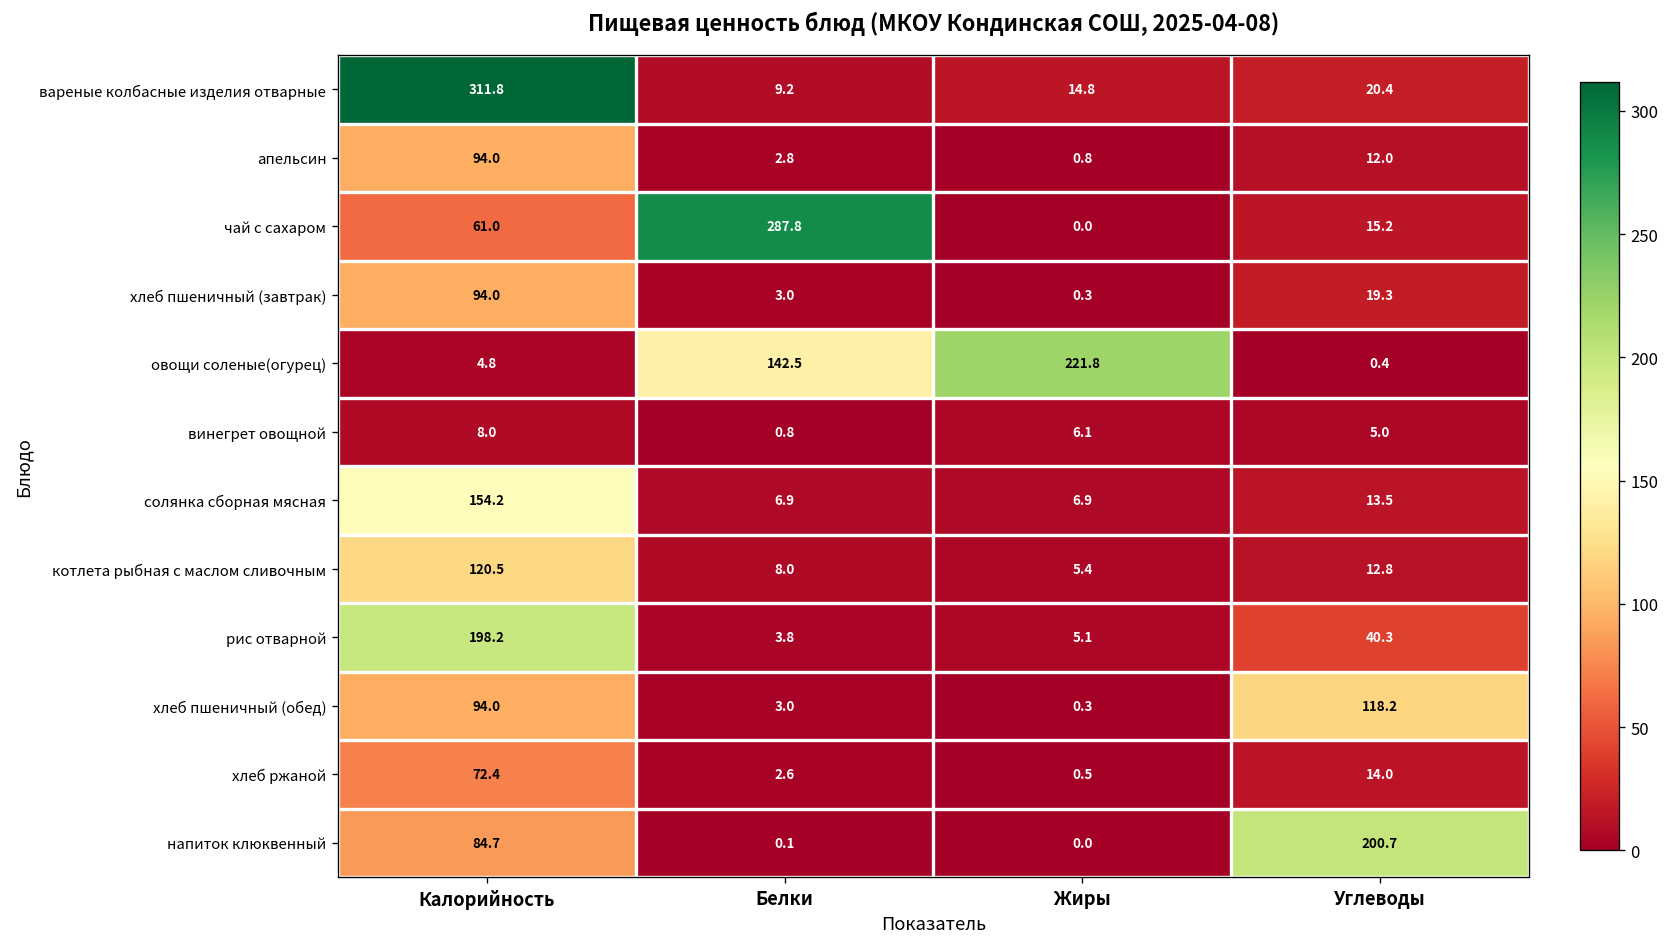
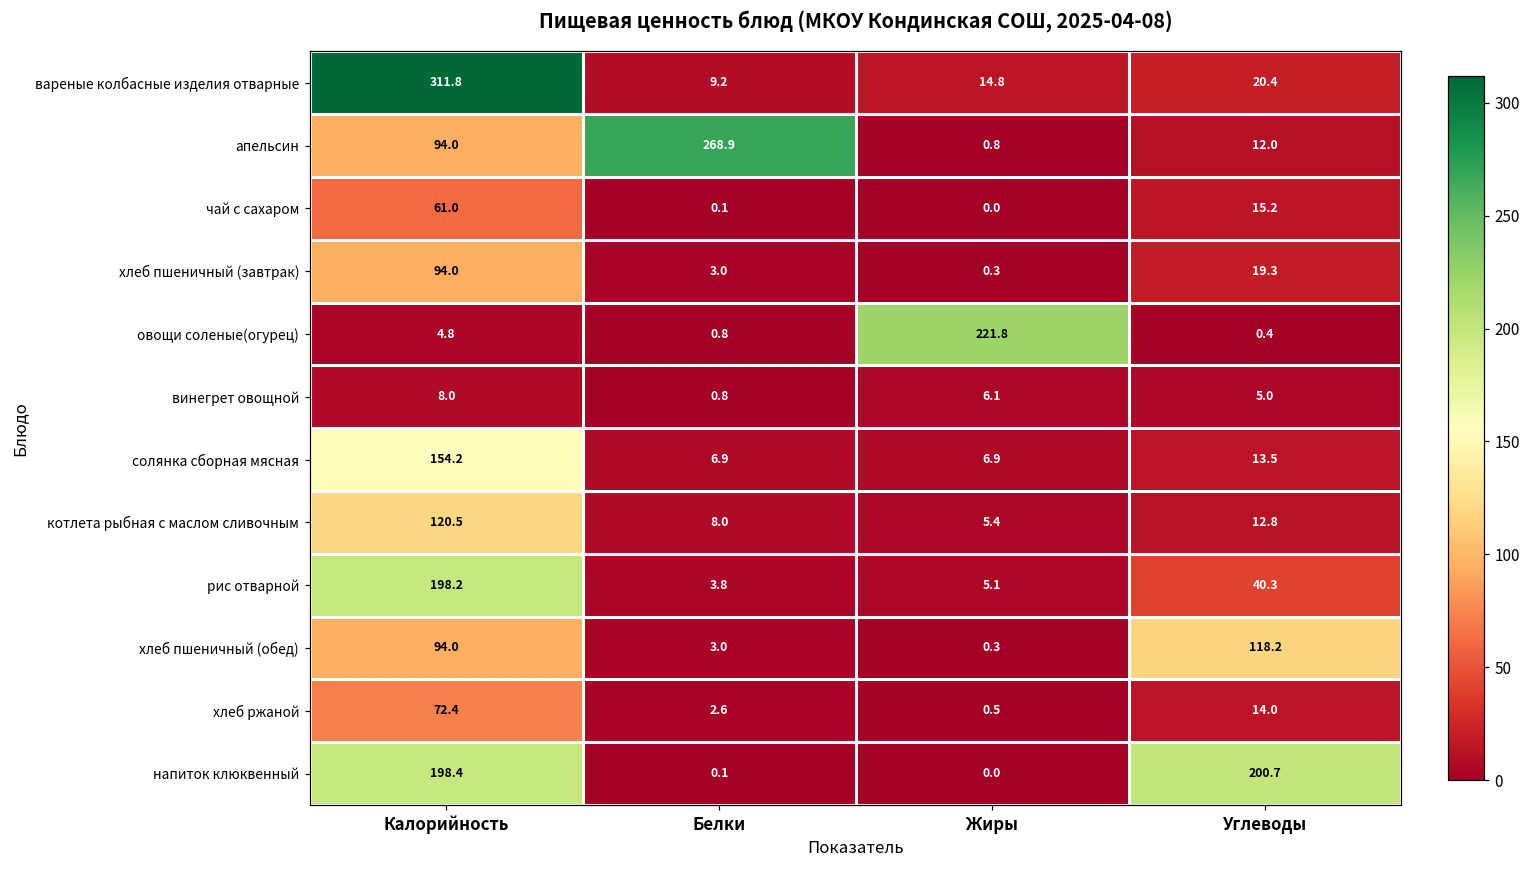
апельсин, Белки: 2.8 -> 268.9
чай с сахаром, Белки: 287.8 -> 0.1
овощи соленые(огурец), Белки: 142.5 -> 0.8
напиток клюквенный, Калорийность: 84.7 -> 198.4
